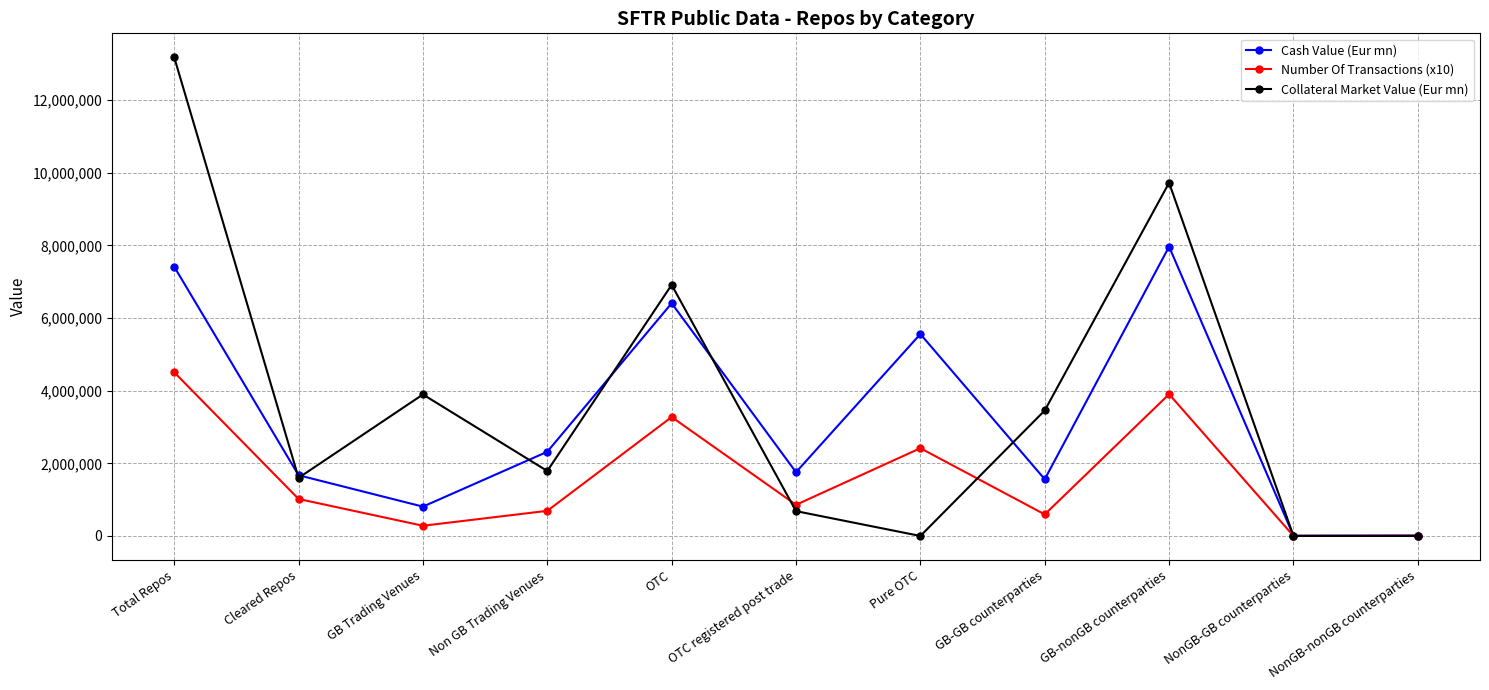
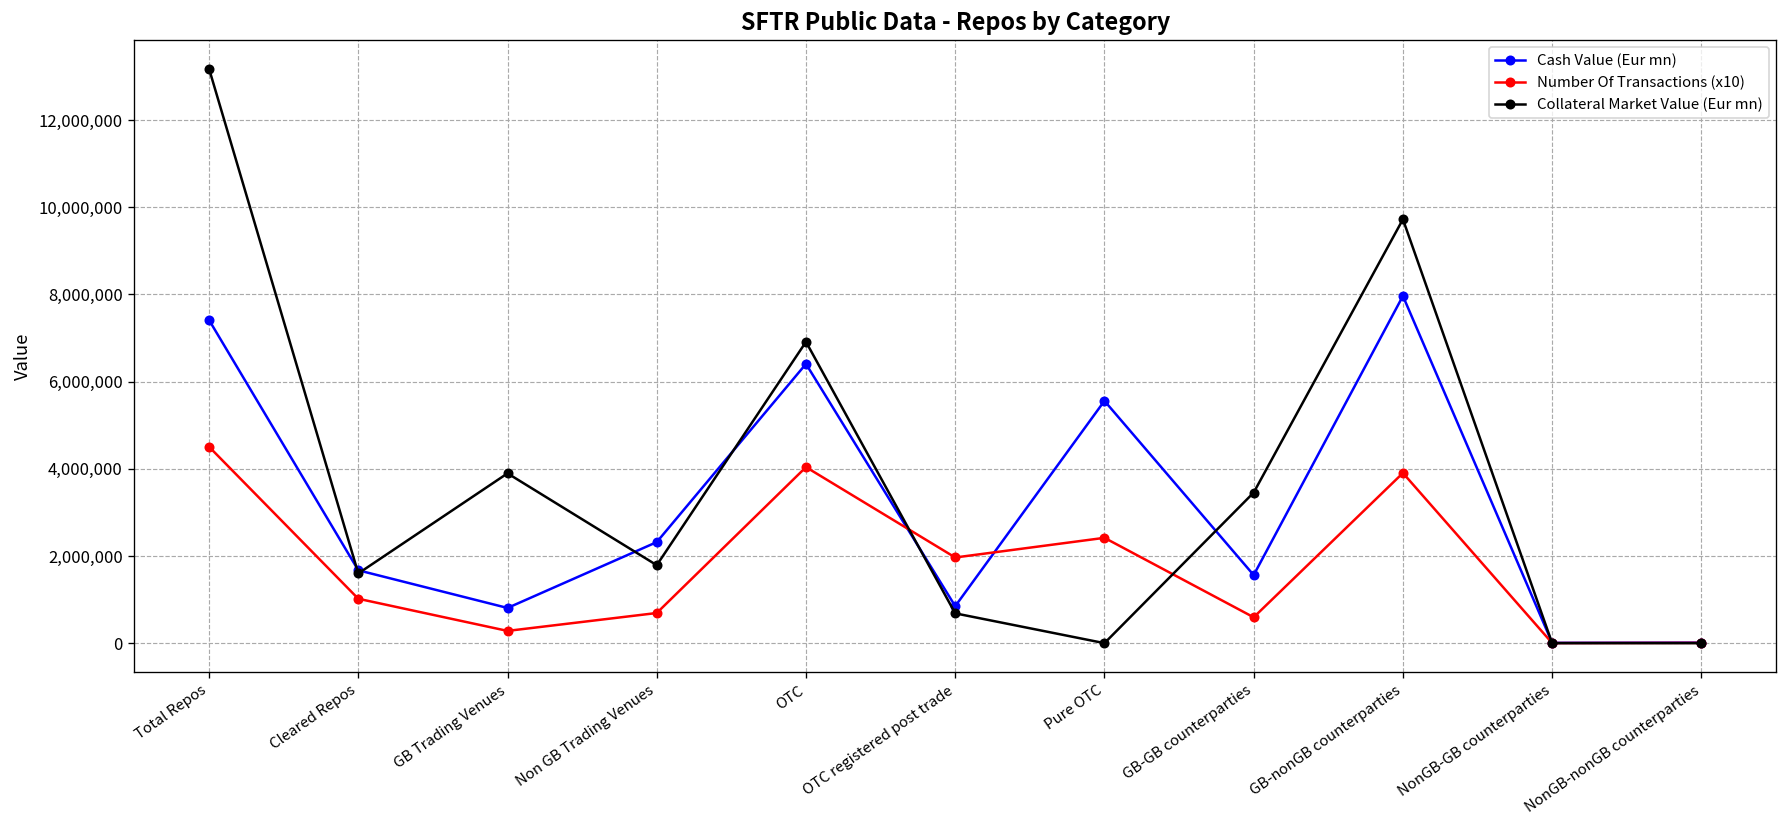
Number Of Transactions (x10), OTC: 3,300,000 -> 4,000,000
Cash Value (Eur mn), OTC registered post trade: 1,800,000 -> 800,000
Number Of Transactions (x10), OTC registered post trade: 900,000 -> 2,000,000
